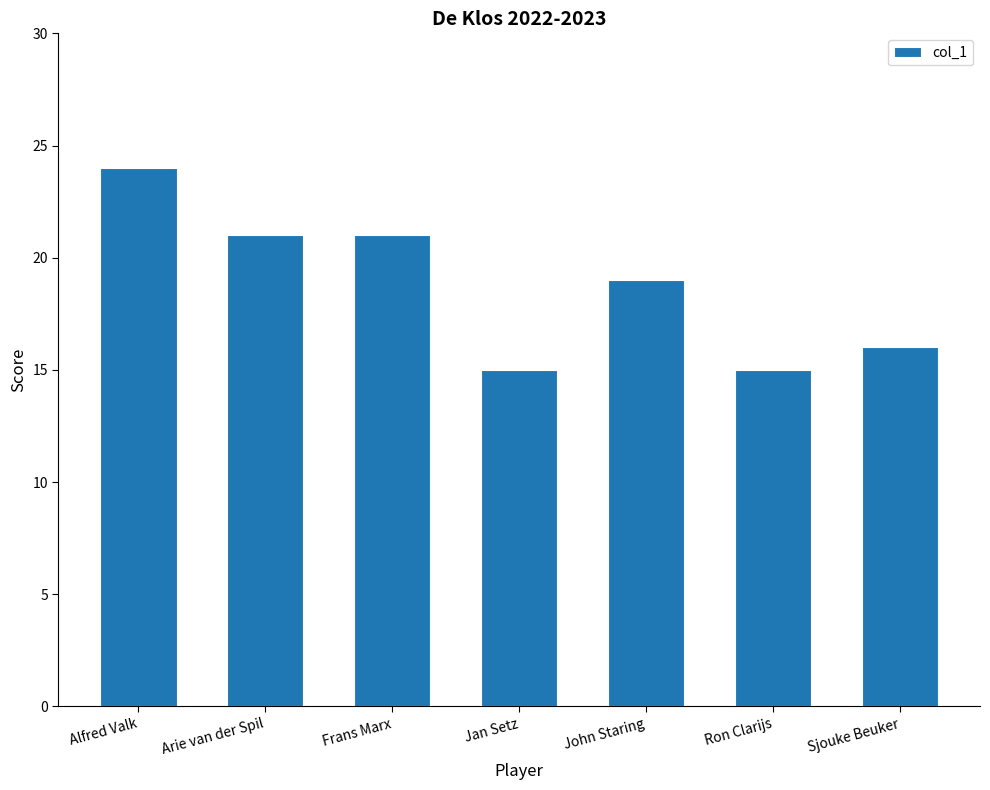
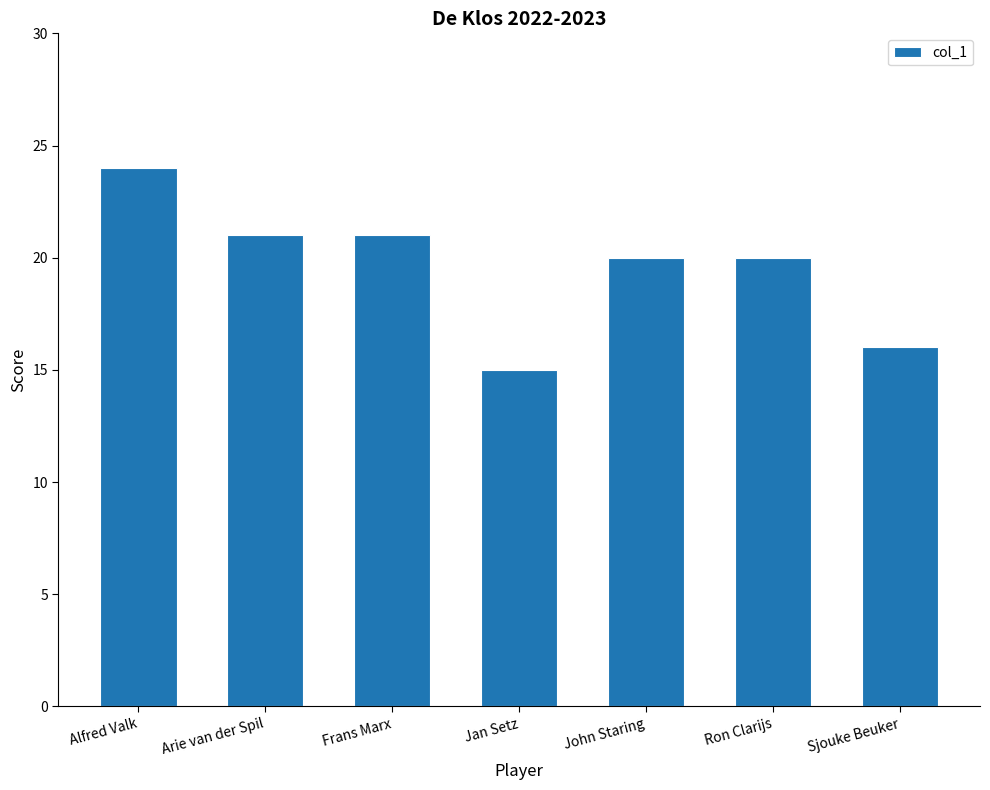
John Staring: 19 -> 20
Ron Clarijs: 15 -> 20
